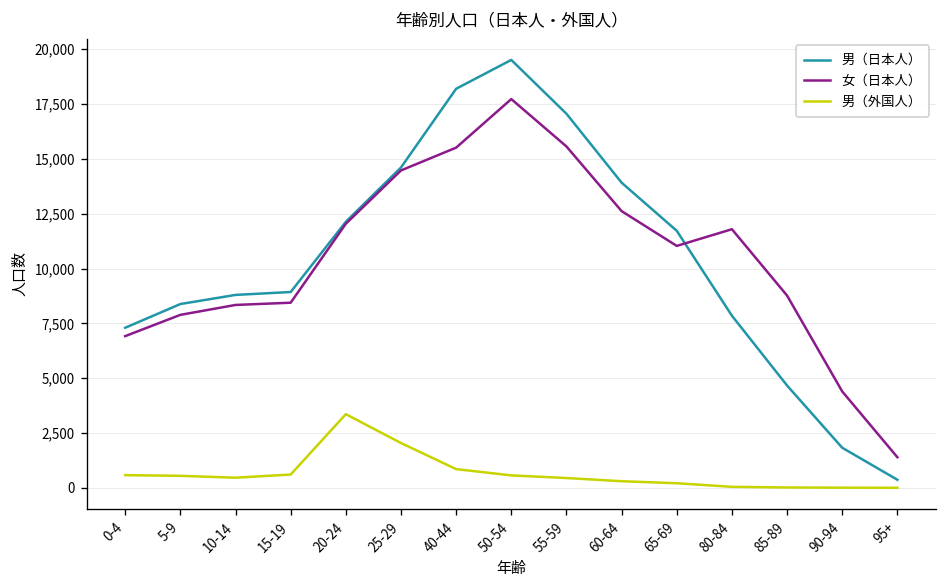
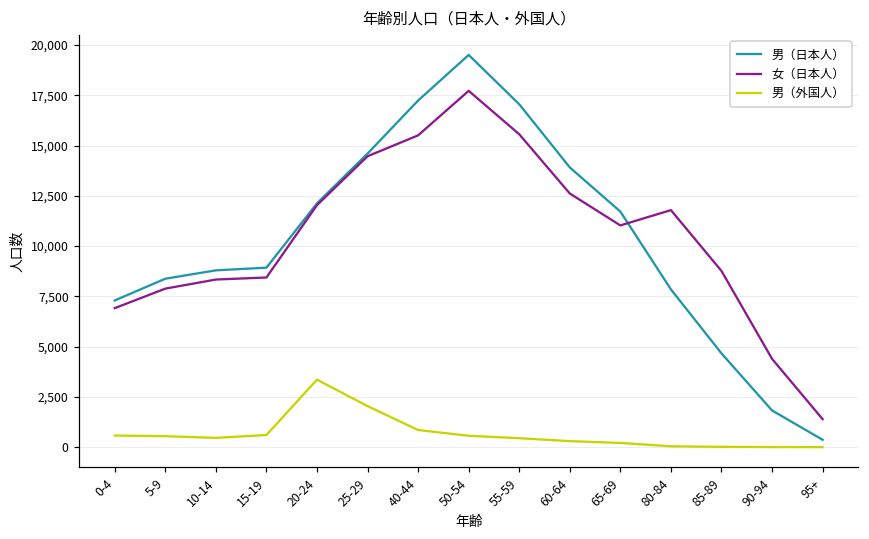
男（日本人）, 40-44: 18,200 -> 17,200
